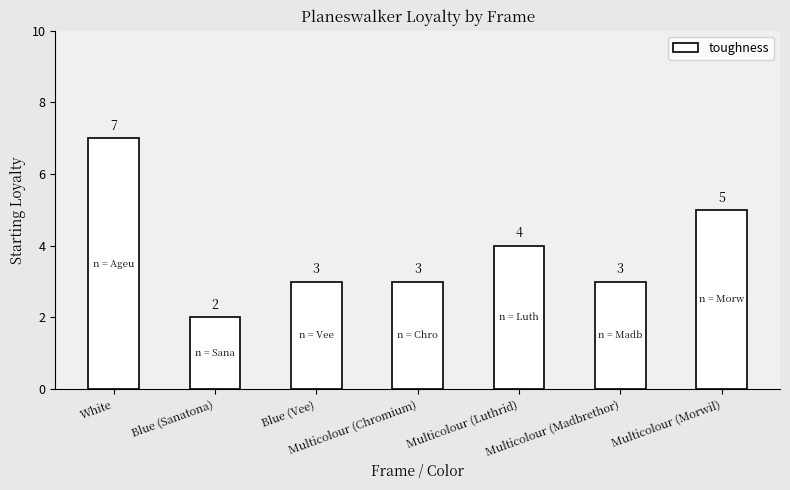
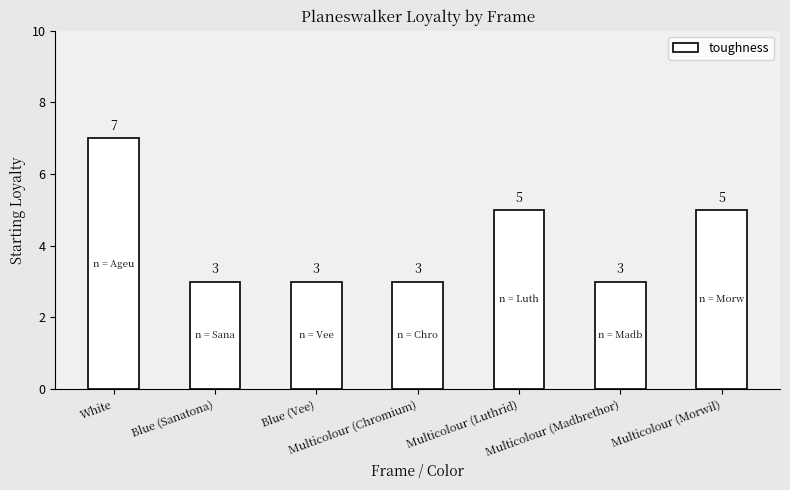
Blue (Sanatona): 2 -> 3
Multicolour (Luthrid): 4 -> 5
